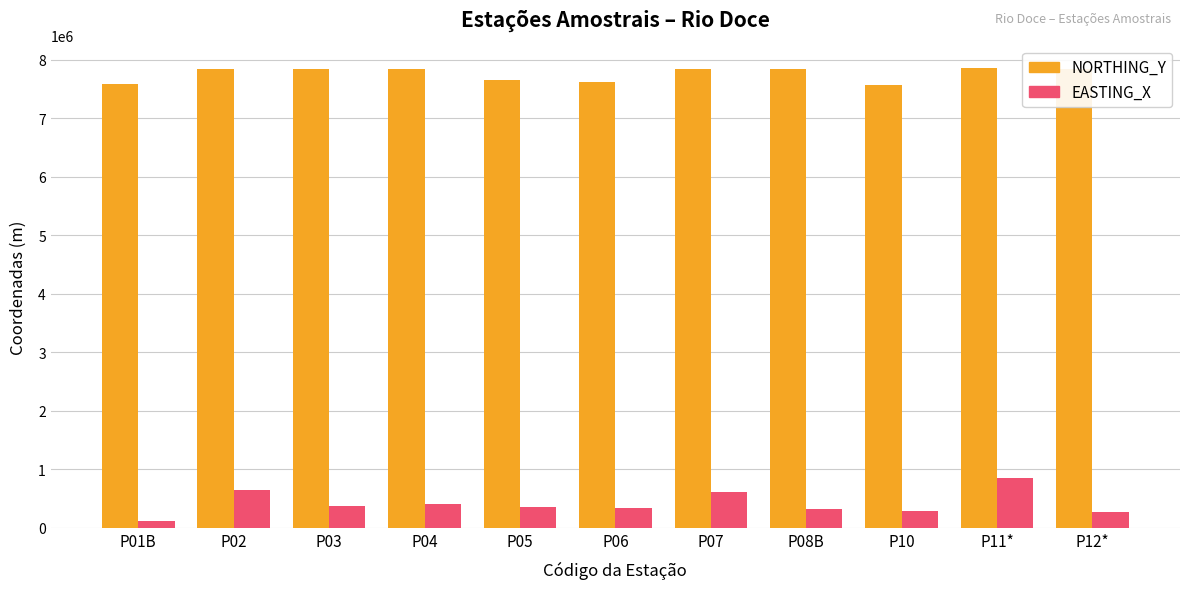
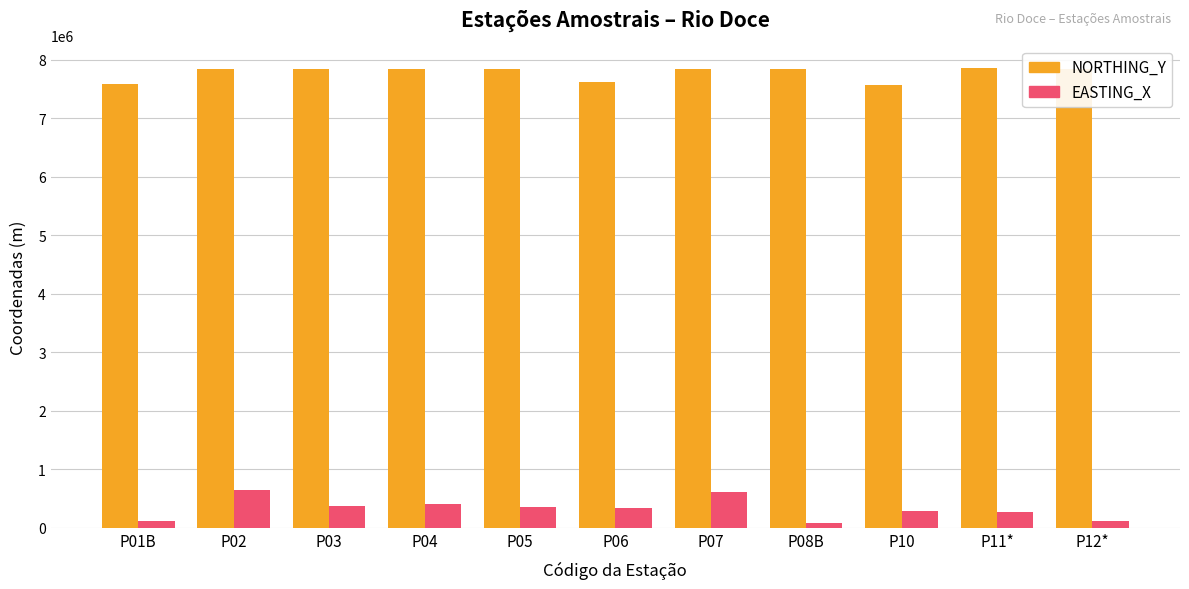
NORTHING_Y, P05: 7700000 -> 7800000
EASTING_X, P08B: 300000 -> 100000
EASTING_X, P11*: 900000 -> 300000
EASTING_X, P12*: 300000 -> 100000
